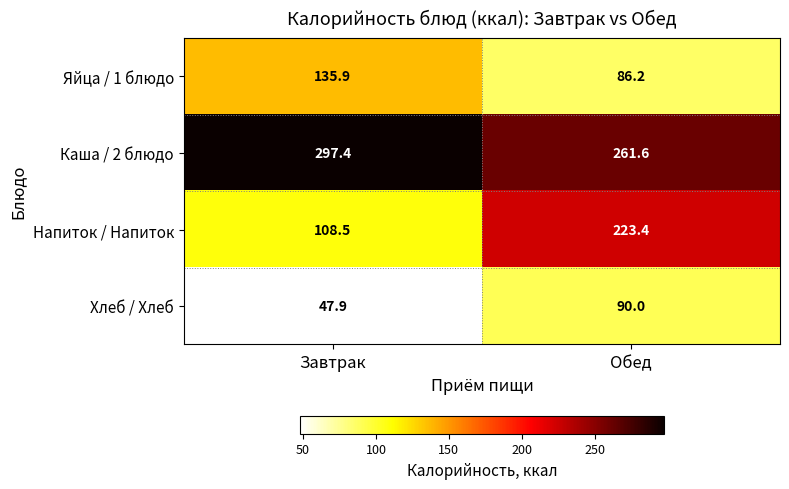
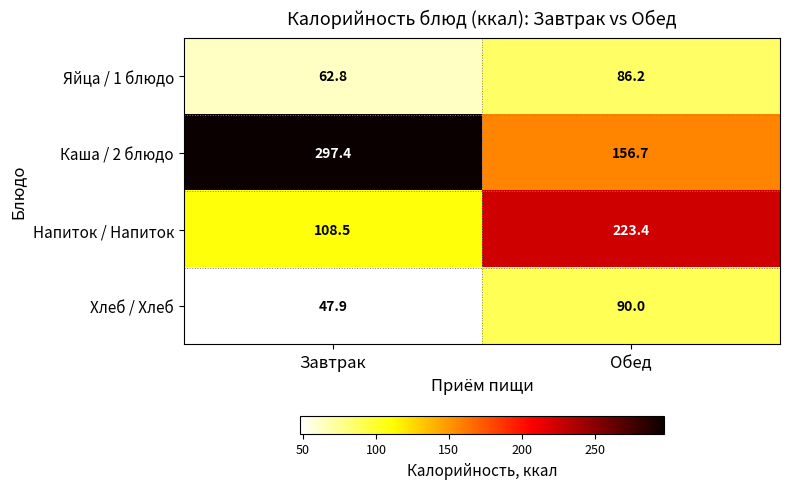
Яйца / 1 блюдо, Завтрак: 135.9 -> 62.8
Каша / 2 блюдо, Обед: 261.6 -> 156.7
